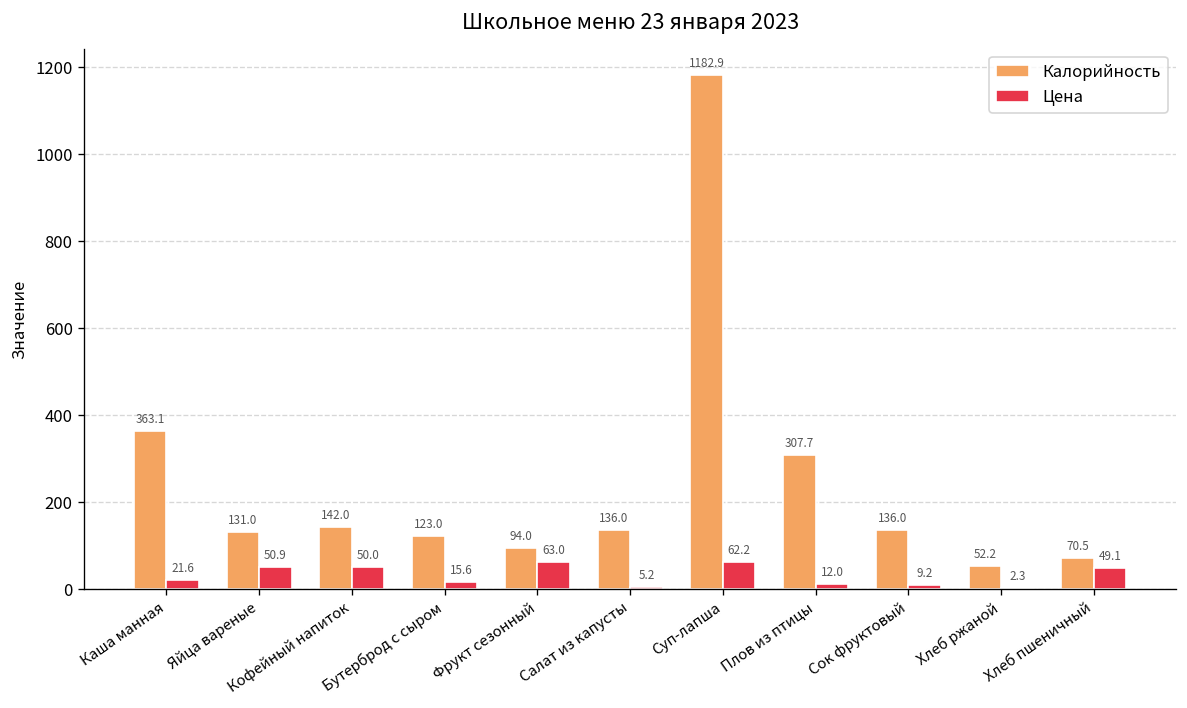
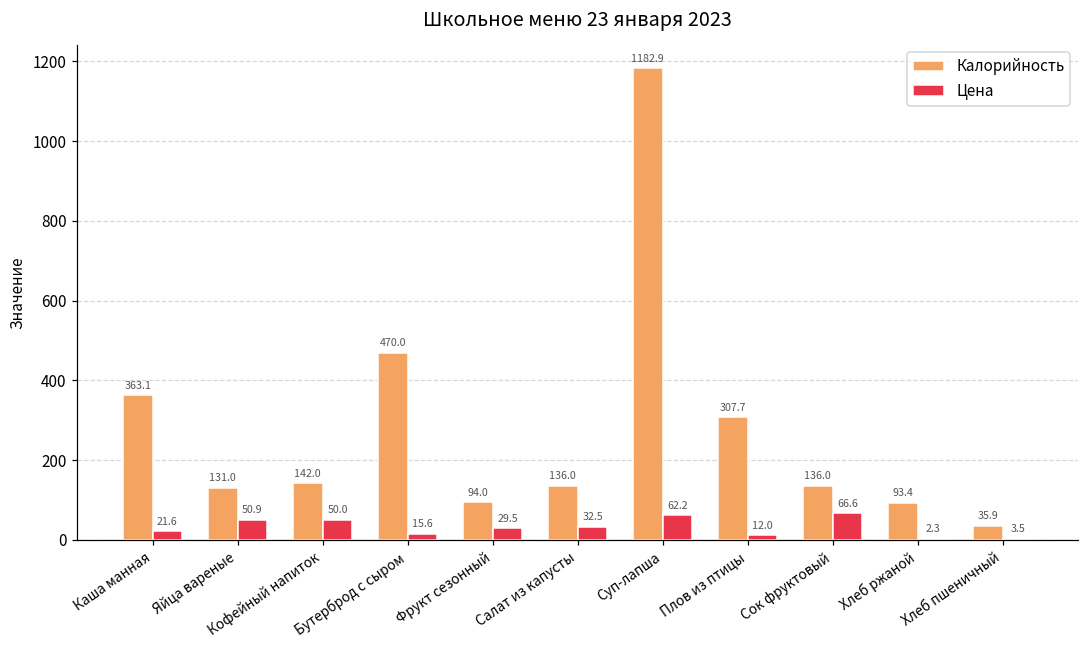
Калорийность, Бутерброд с сыром: 123.0 -> 470.0
Цена, Фрукт сезонный: 63.0 -> 29.5
Цена, Салат из капусты: 5.2 -> 32.5
Цена, Сок фруктовый: 9.2 -> 66.6
Калорийность, Хлеб ржаной: 52.2 -> 93.4
Калорийность, Хлеб пшеничный: 70.5 -> 35.9
Цена, Хлеб пшеничный: 49.1 -> 3.5
